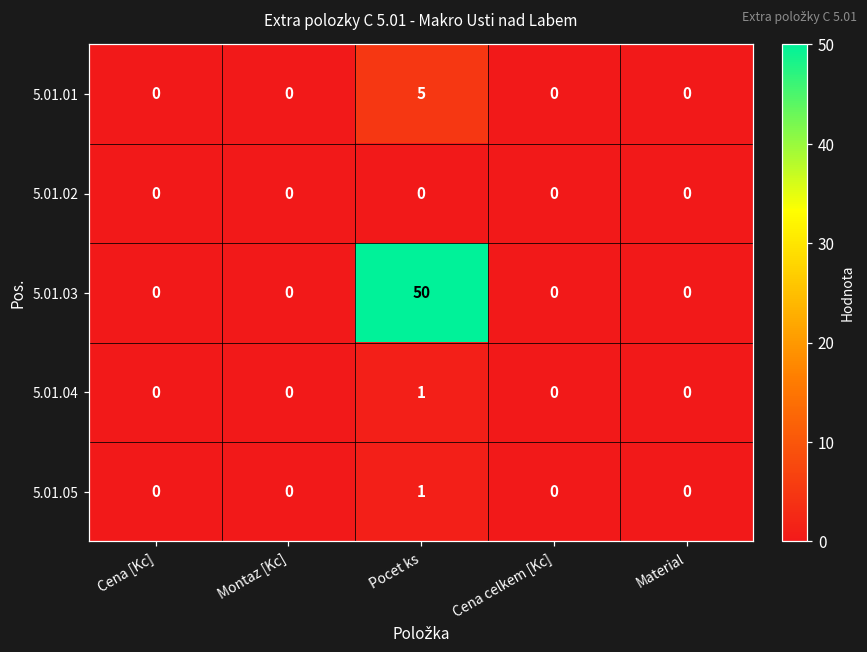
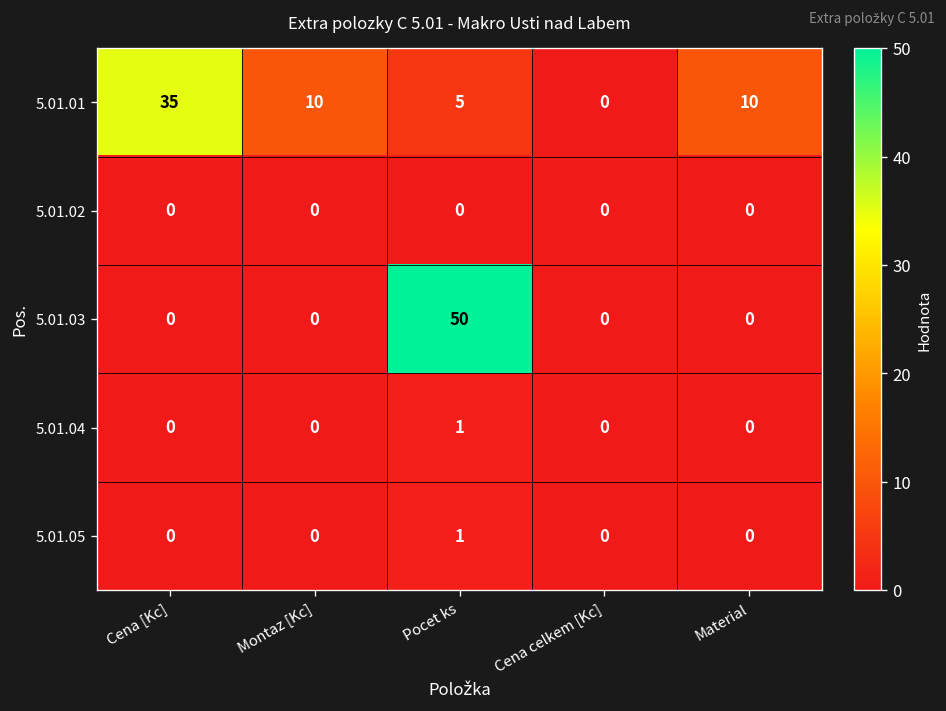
5.01.01, Cena [Kc]: 0 -> 35
5.01.01, Montaz [Kc]: 0 -> 10
5.01.01, Material: 0 -> 10
